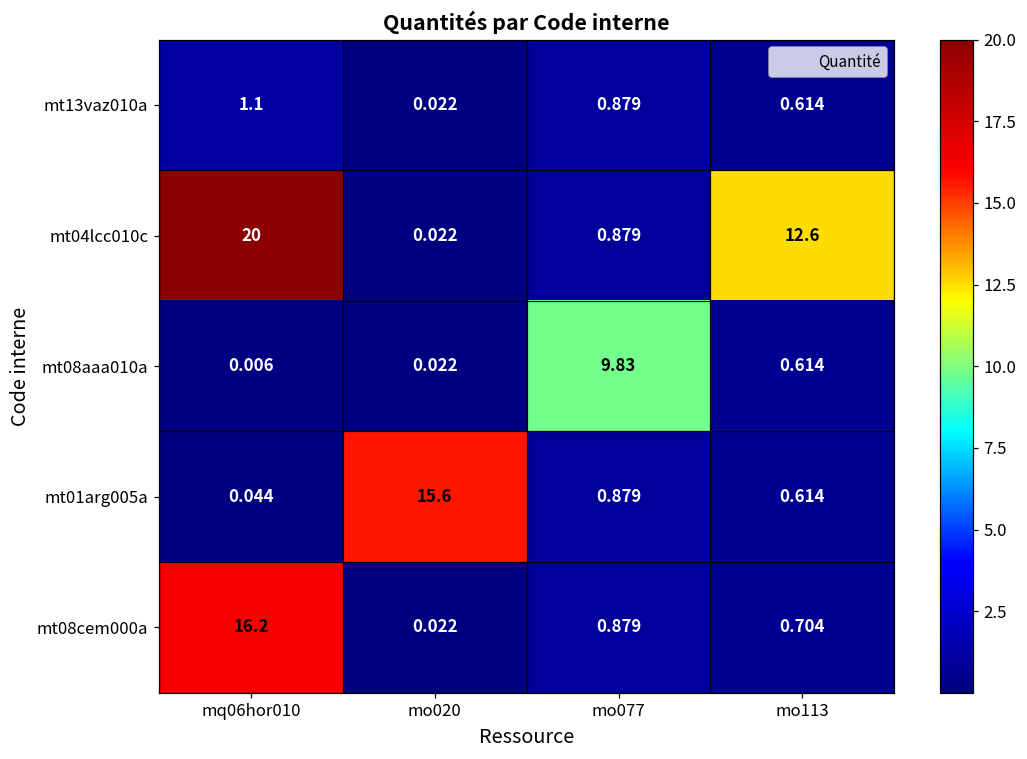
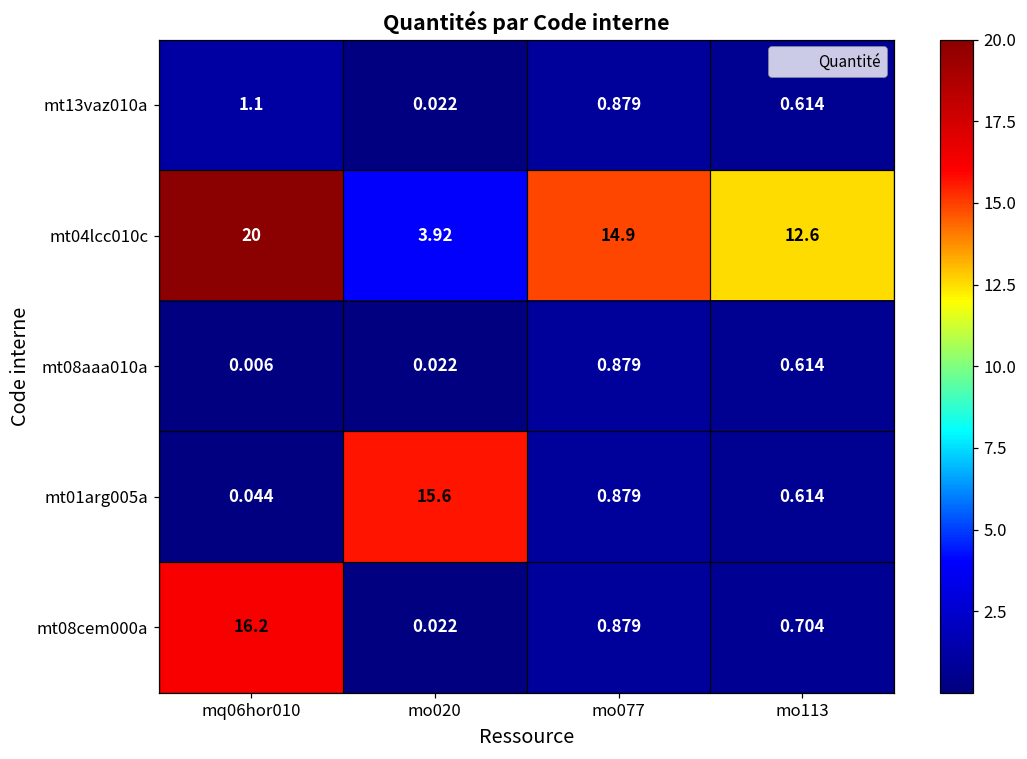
mt04lcc010c, mo020: 0.022 -> 3.92
mt04lcc010c, mo077: 0.879 -> 14.9
mt08aaa010a, mo077: 9.83 -> 0.879
